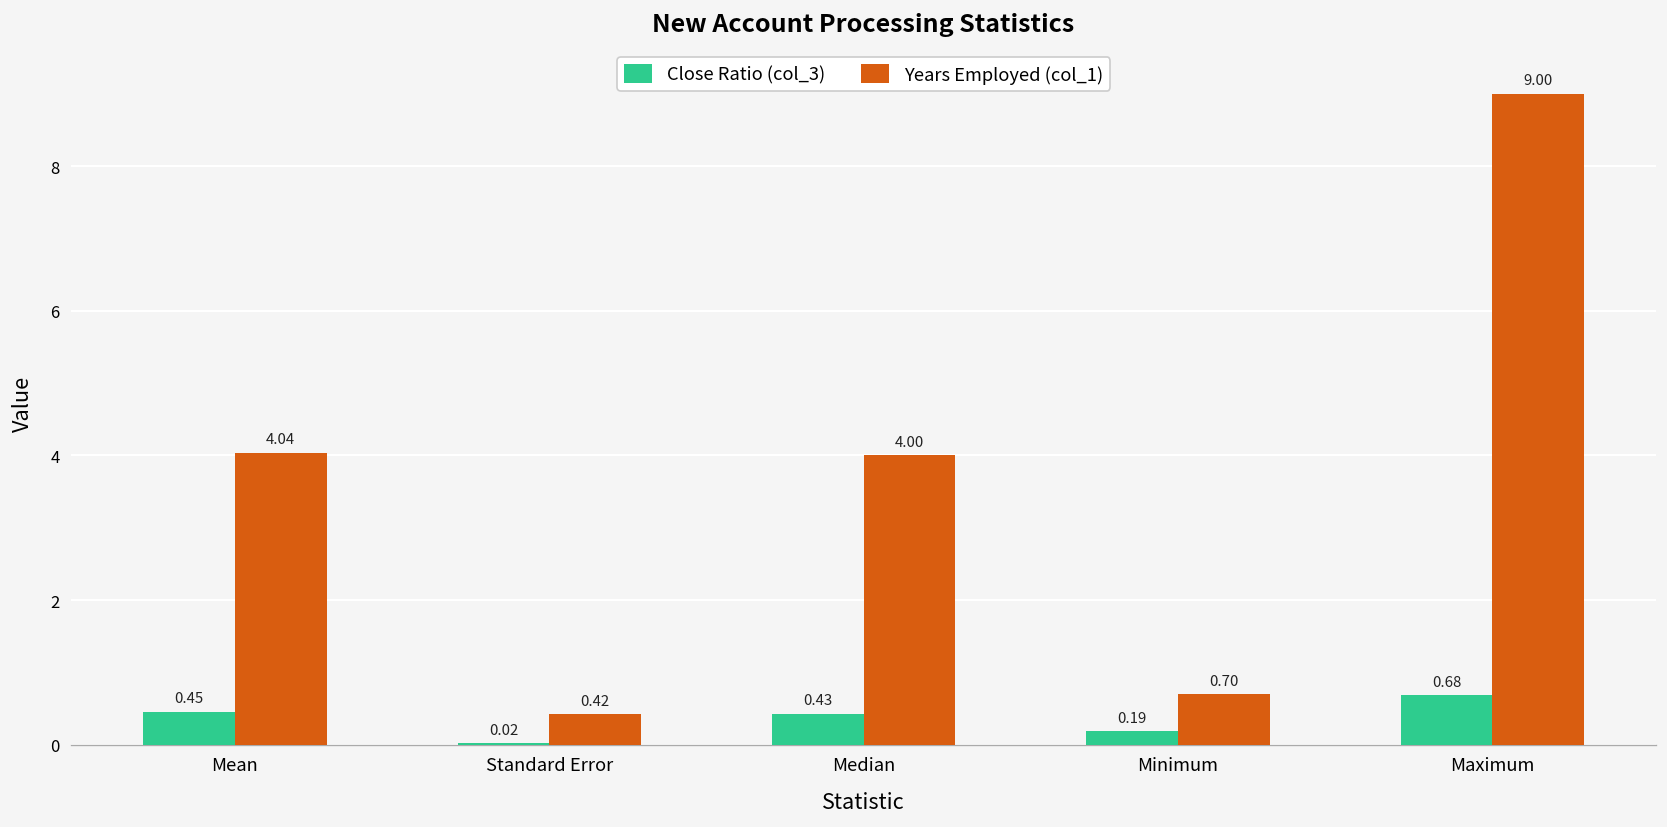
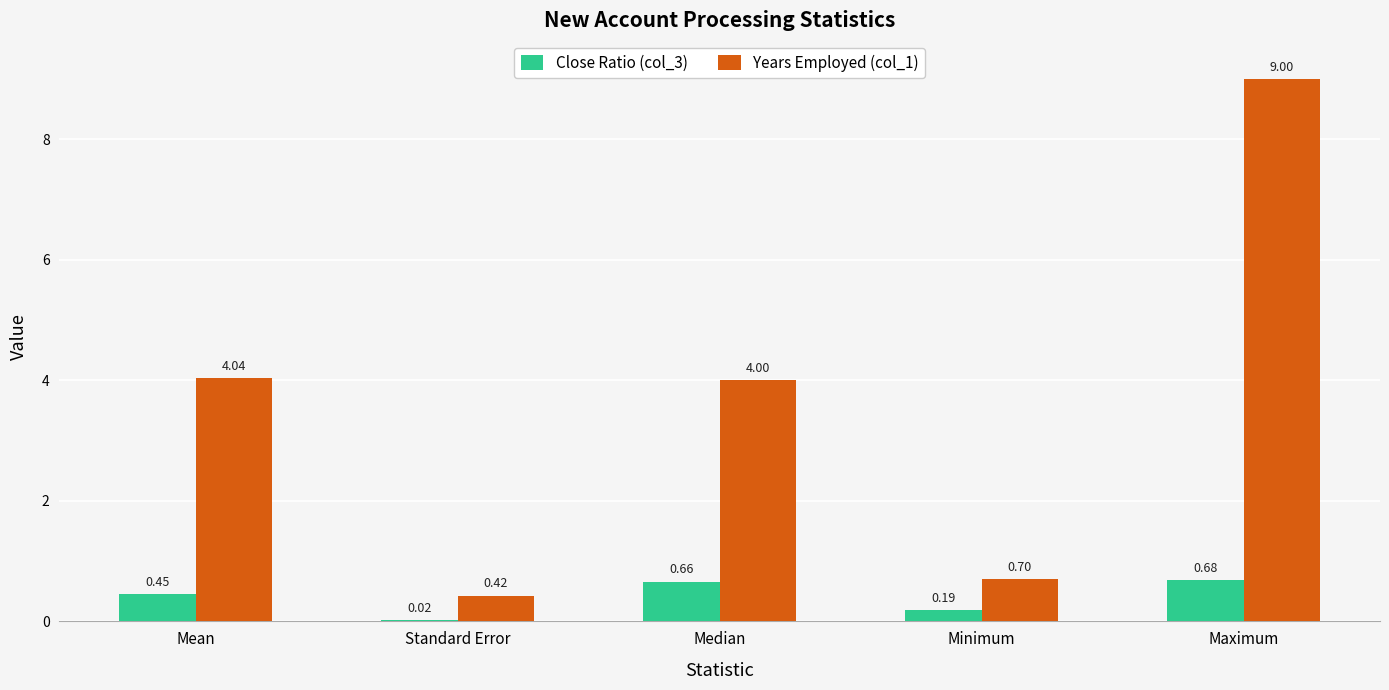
Close Ratio (col_3), Median: 0.43 -> 0.66
